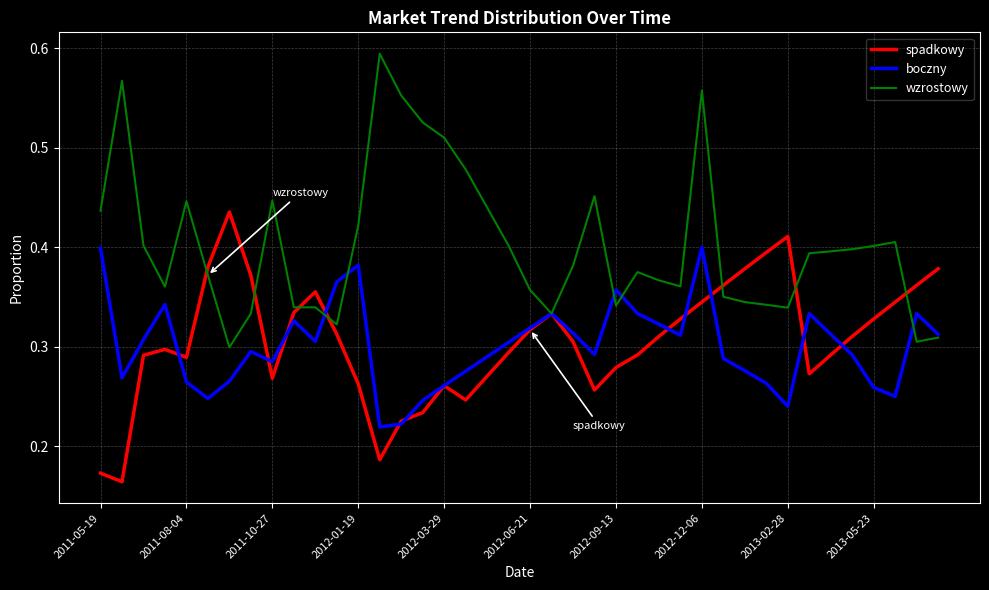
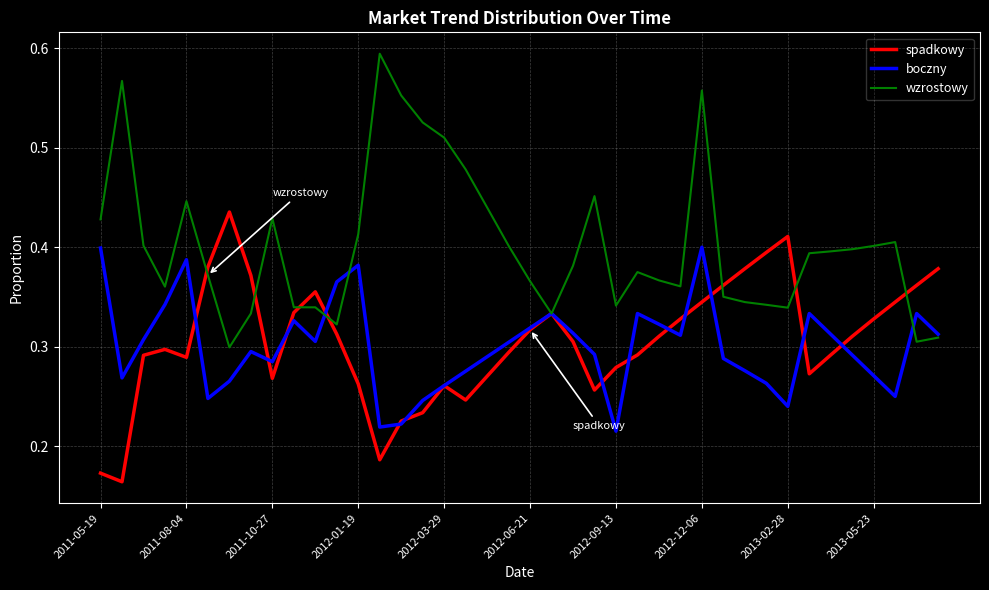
wzrostowy, 2011-05-19: 0.44 -> 0.43
boczny, 2011-08-04: 0.26 -> 0.39
wzrostowy, 2011-10-27: 0.45 -> 0.43
wzrostowy, 2012-01-19: 0.42 -> 0.41
wzrostowy, 2012-06-21: 0.36 -> 0.37
boczny, 2012-09-13: 0.36 -> 0.22
boczny, 2013-05-23: 0.26 -> 0.27
